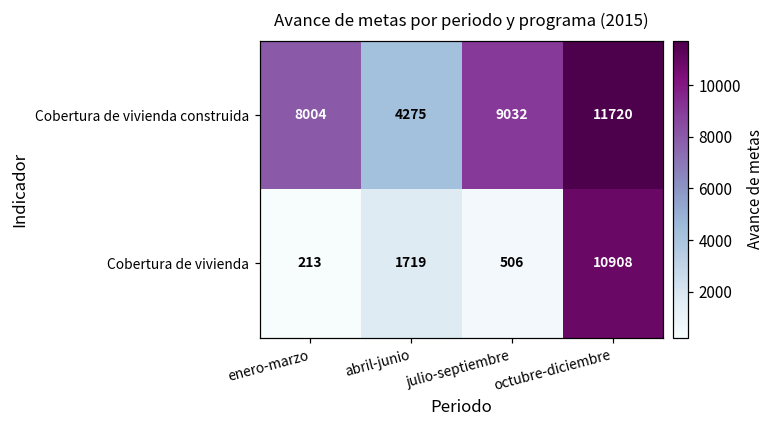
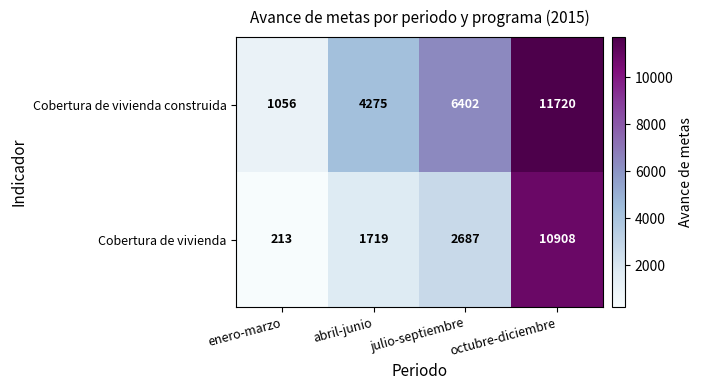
Cobertura de vivienda construida, enero-marzo: 8004 -> 1056
Cobertura de vivienda construida, julio-septiembre: 9032 -> 6402
Cobertura de vivienda, julio-septiembre: 506 -> 2687
